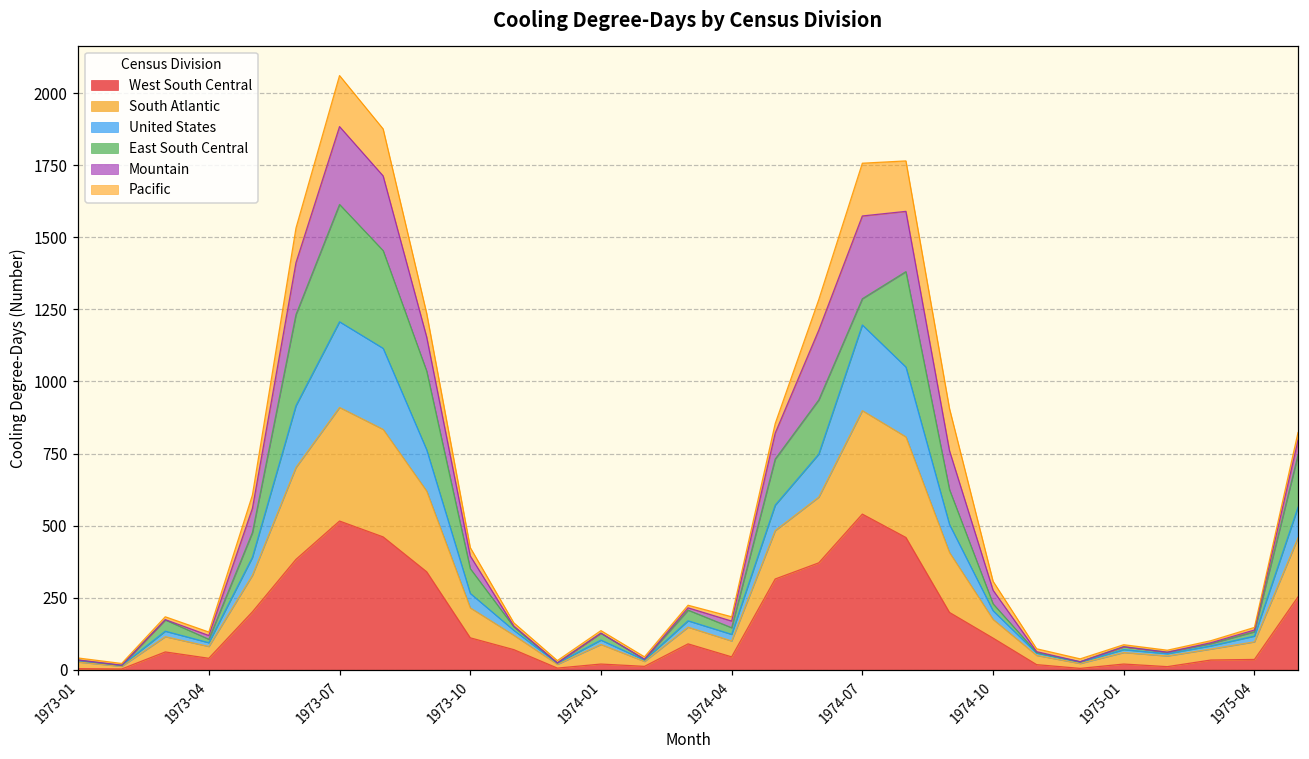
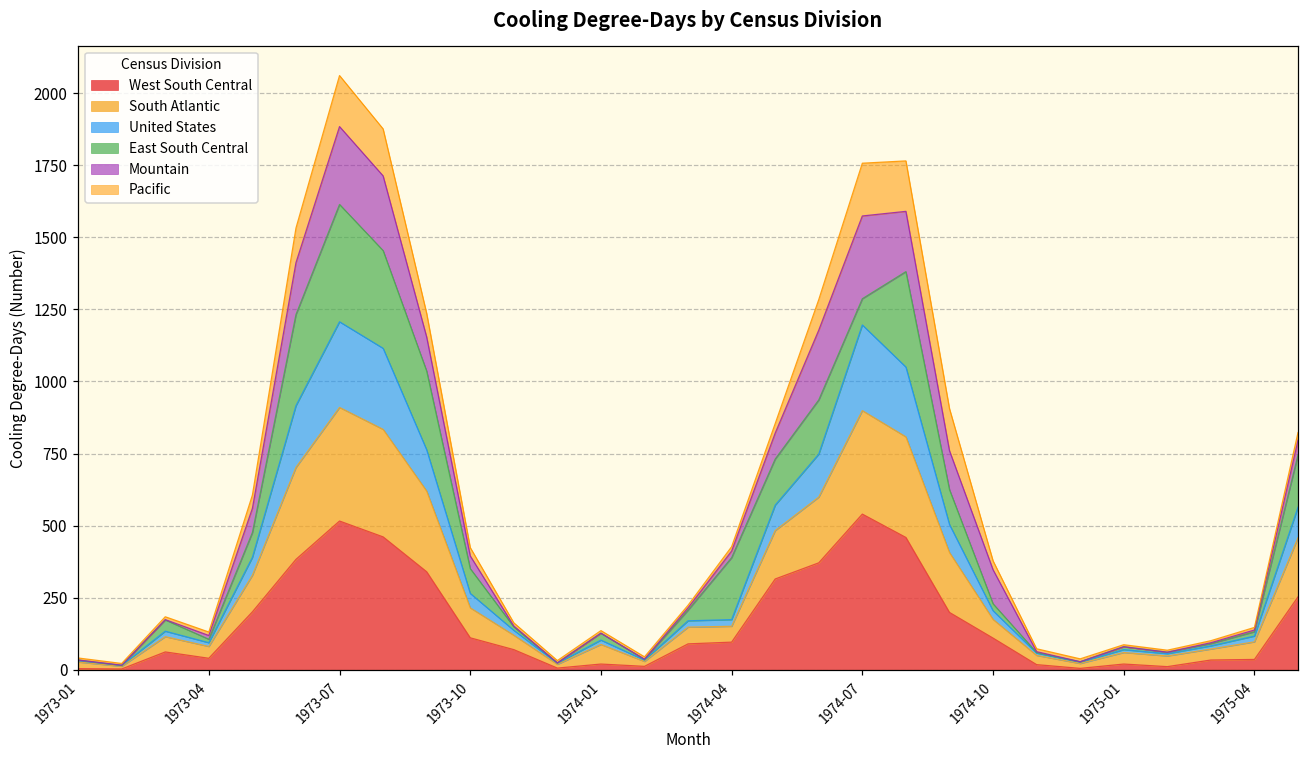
West South Central, 1974-04: 50 -> 100
East South Central, 1974-04: 20 -> 220
Mountain, 1974-10: 50 -> 120
